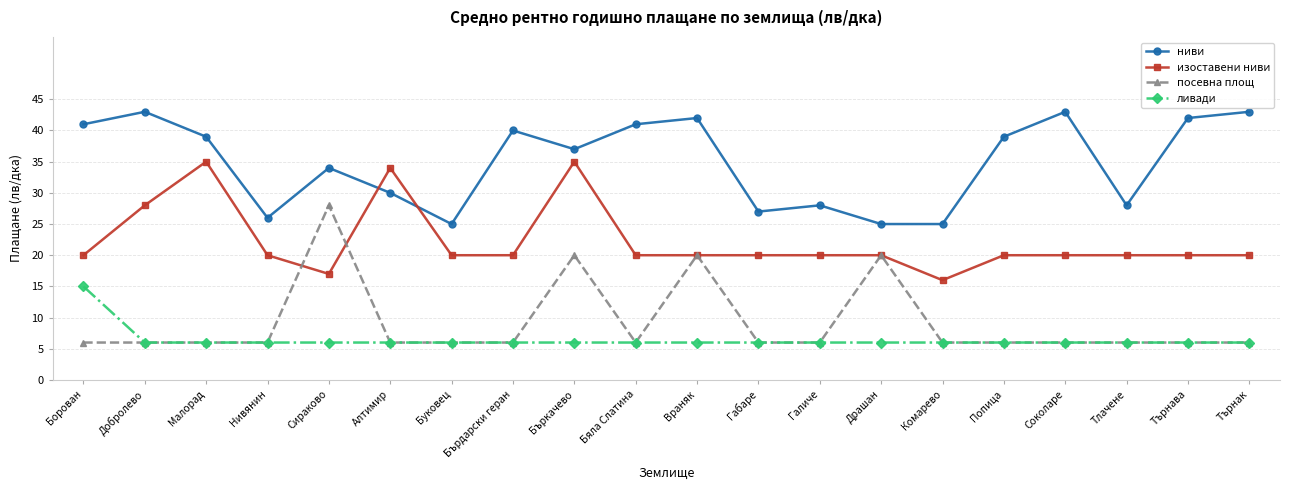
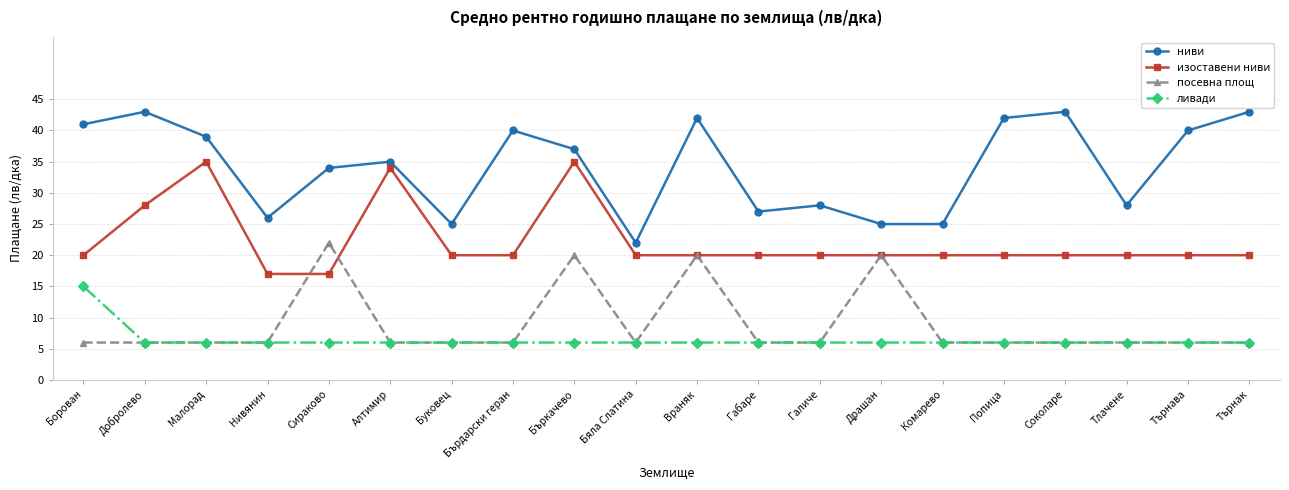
изоставени ниви, Нивянин: 20 -> 17
посевна площ, Сираково: 28 -> 22
ниви, Алтимир: 30 -> 35
ниви, Бяла Слатина: 41 -> 22
изоставени ниви, Комарево: 16 -> 20
ниви, Попица: 39 -> 42
ниви, Търнава: 42 -> 40
